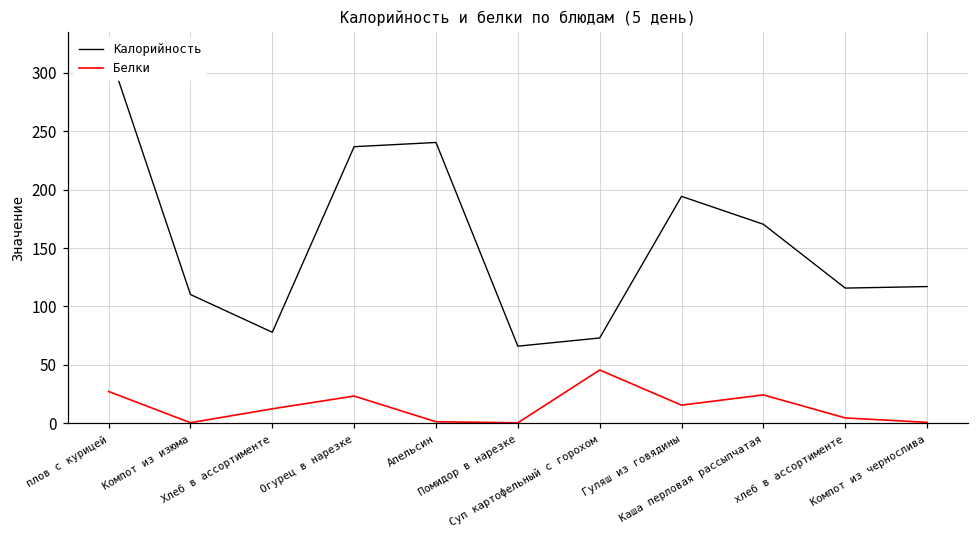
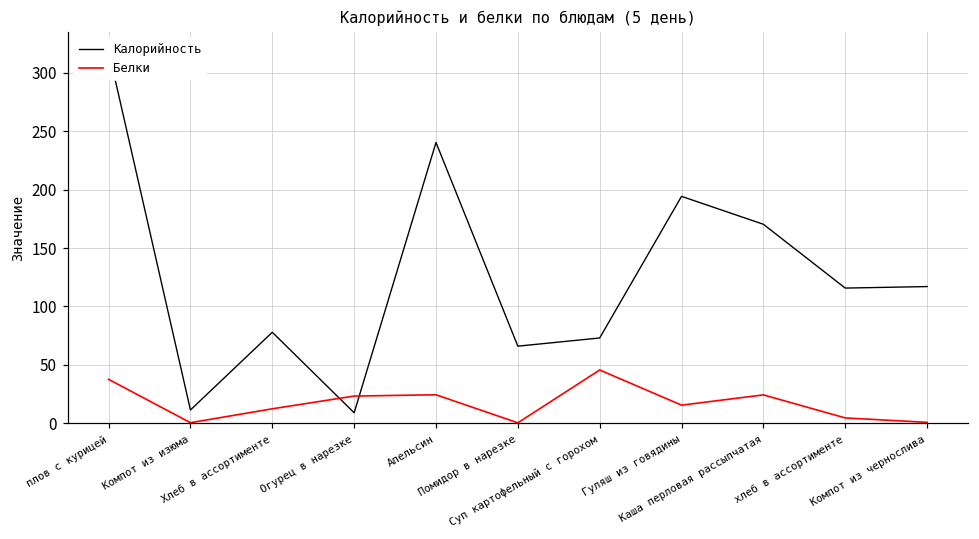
Белки, плов с курицей: 27 -> 38
Калорийность, Компот из изюма: 110 -> 11
Калорийность, Огурец в нарезке: 237 -> 9
Белки, Апельсин: 1 -> 24
